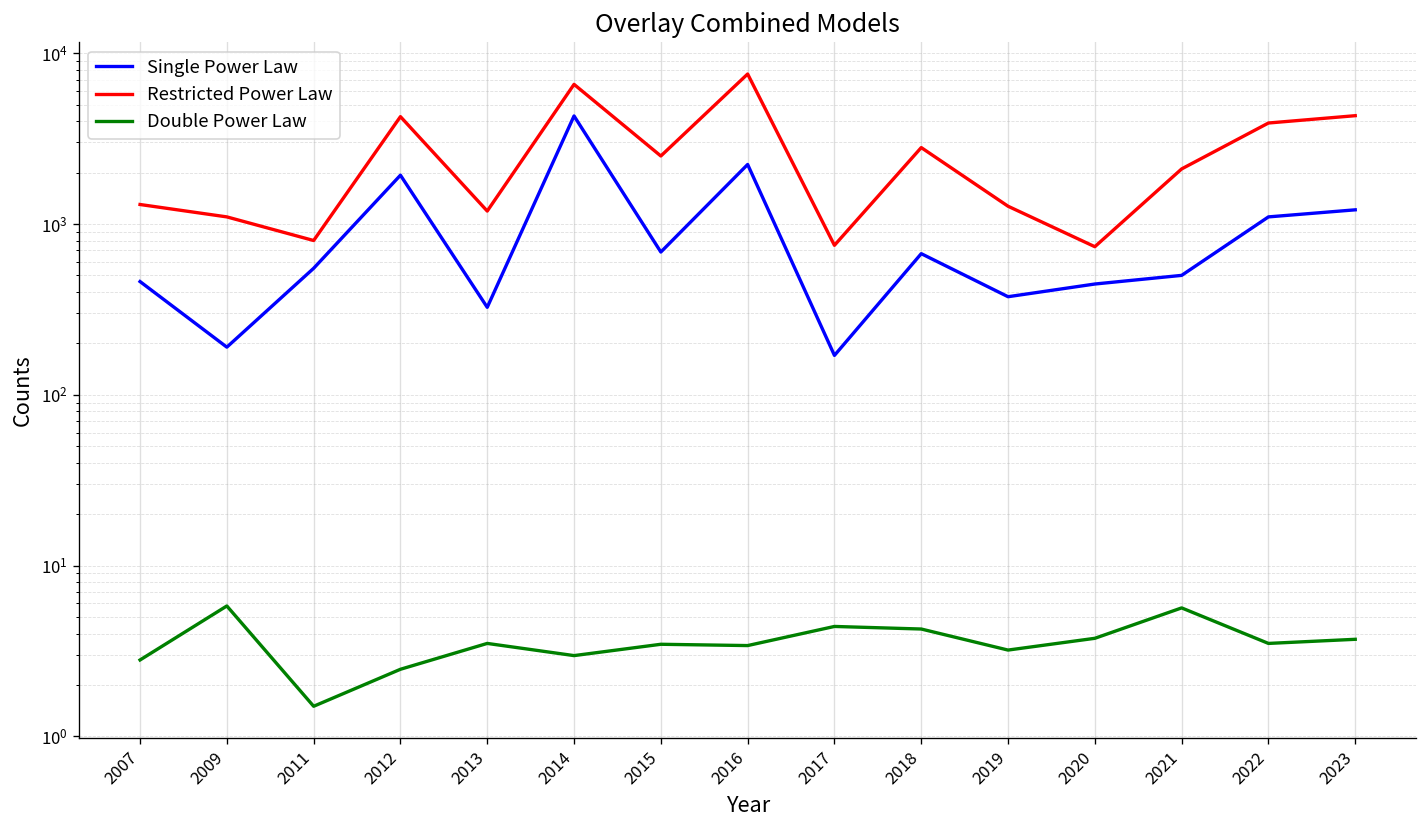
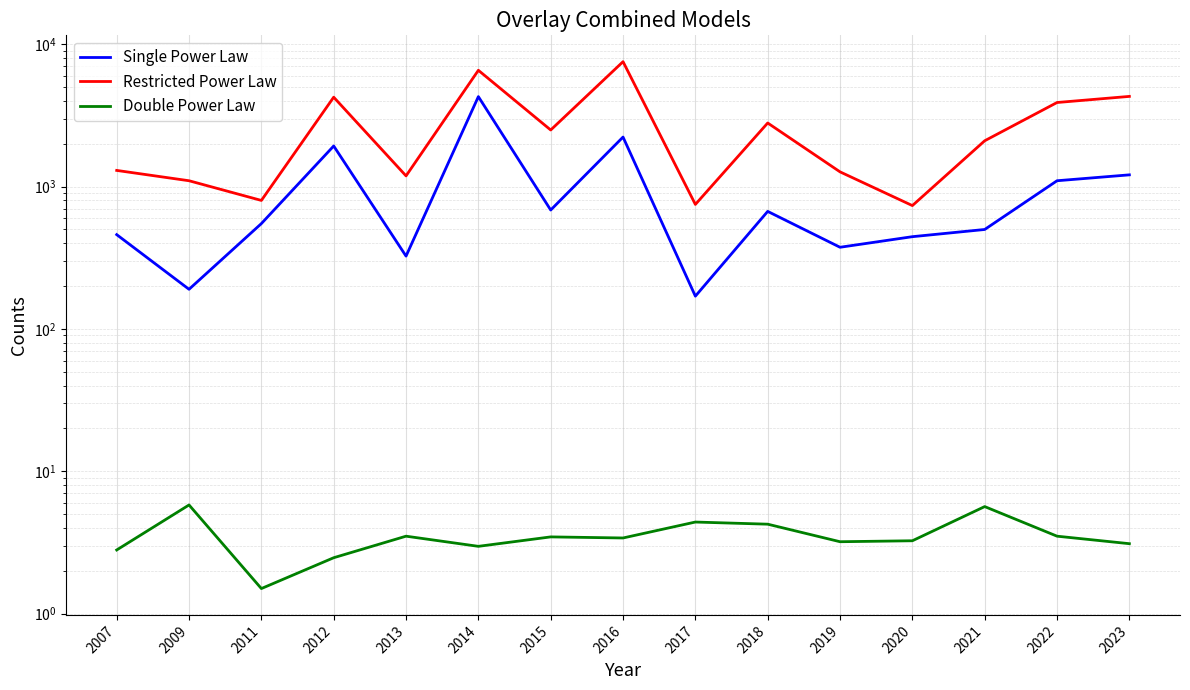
Double Power Law, 2020: 3.8 -> 3.3
Double Power Law, 2023: 3.7 -> 3.1
